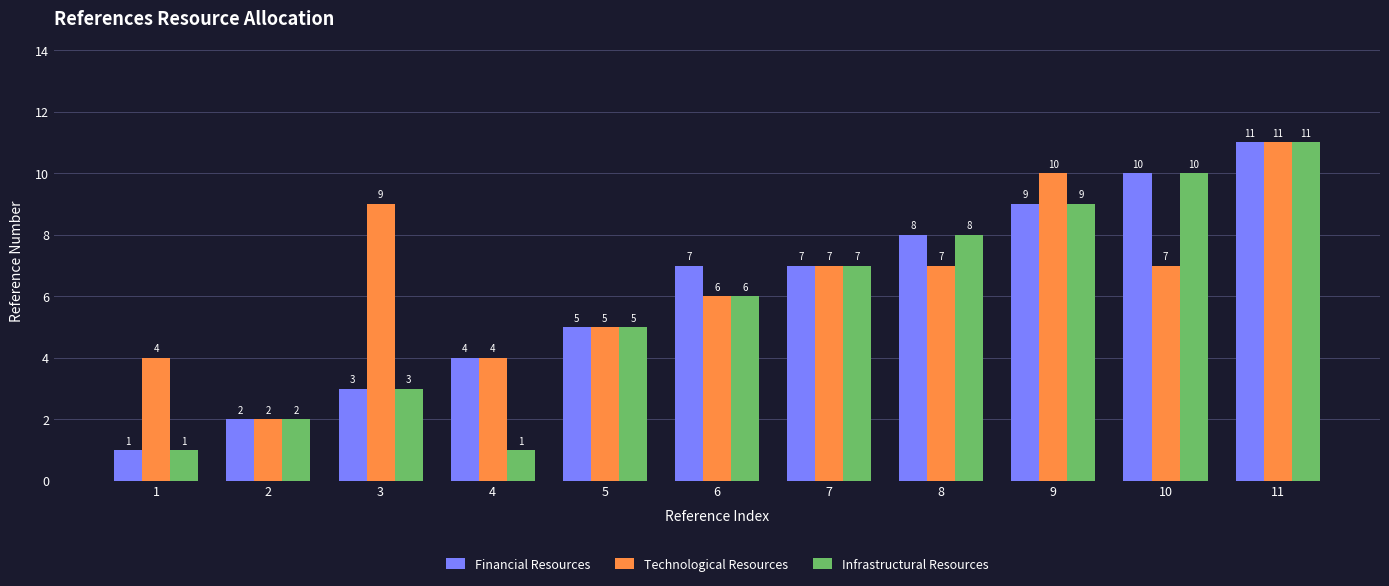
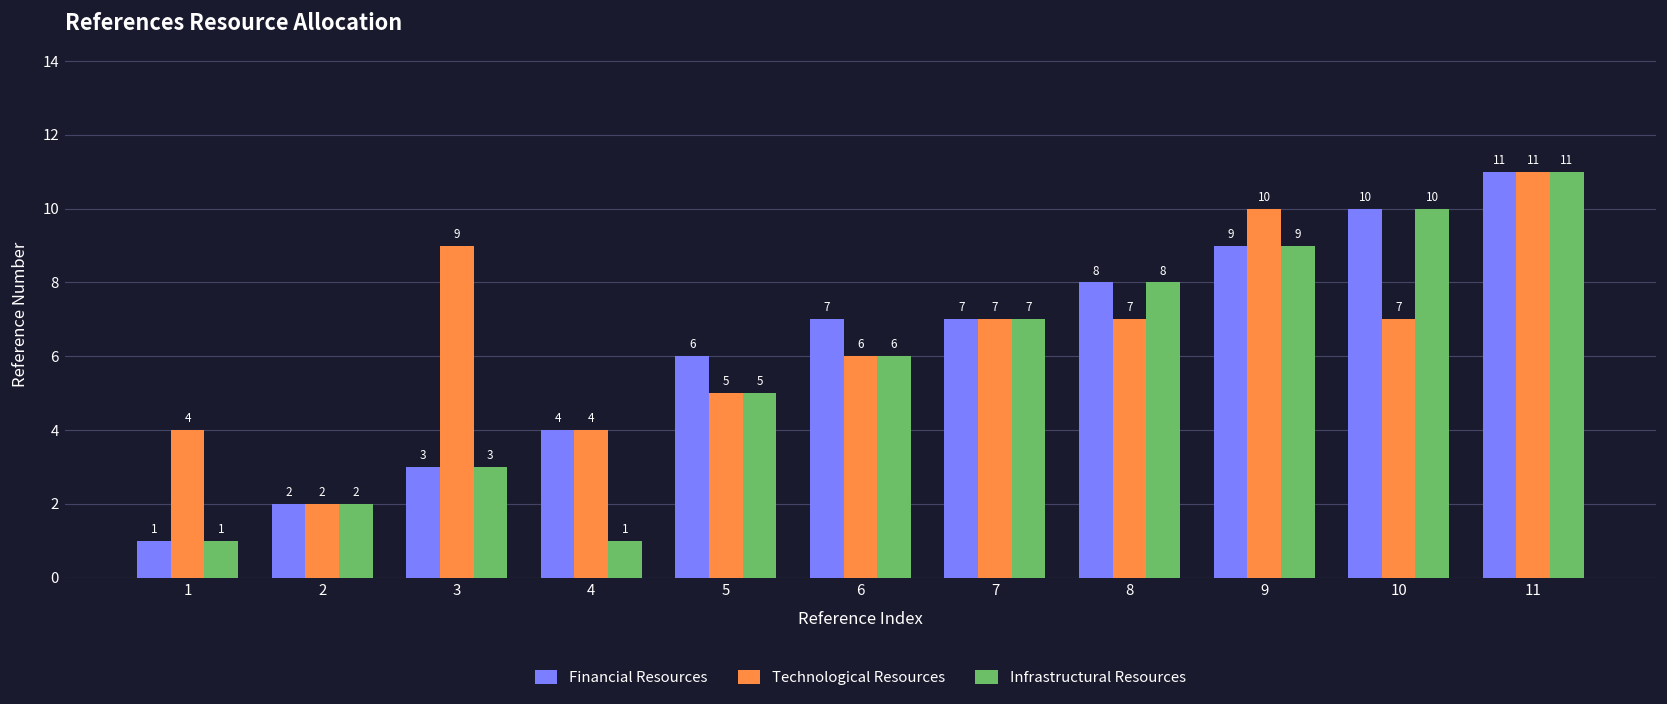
Financial Resources, 5: 5 -> 6
